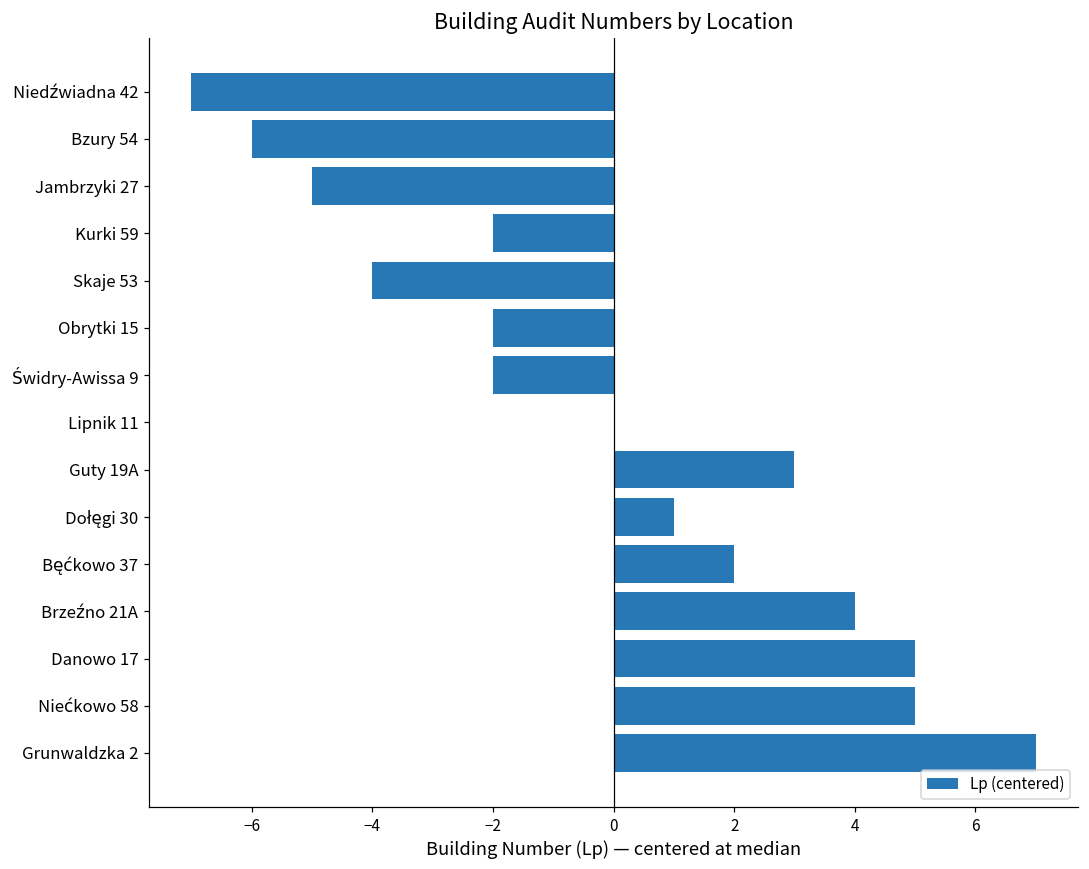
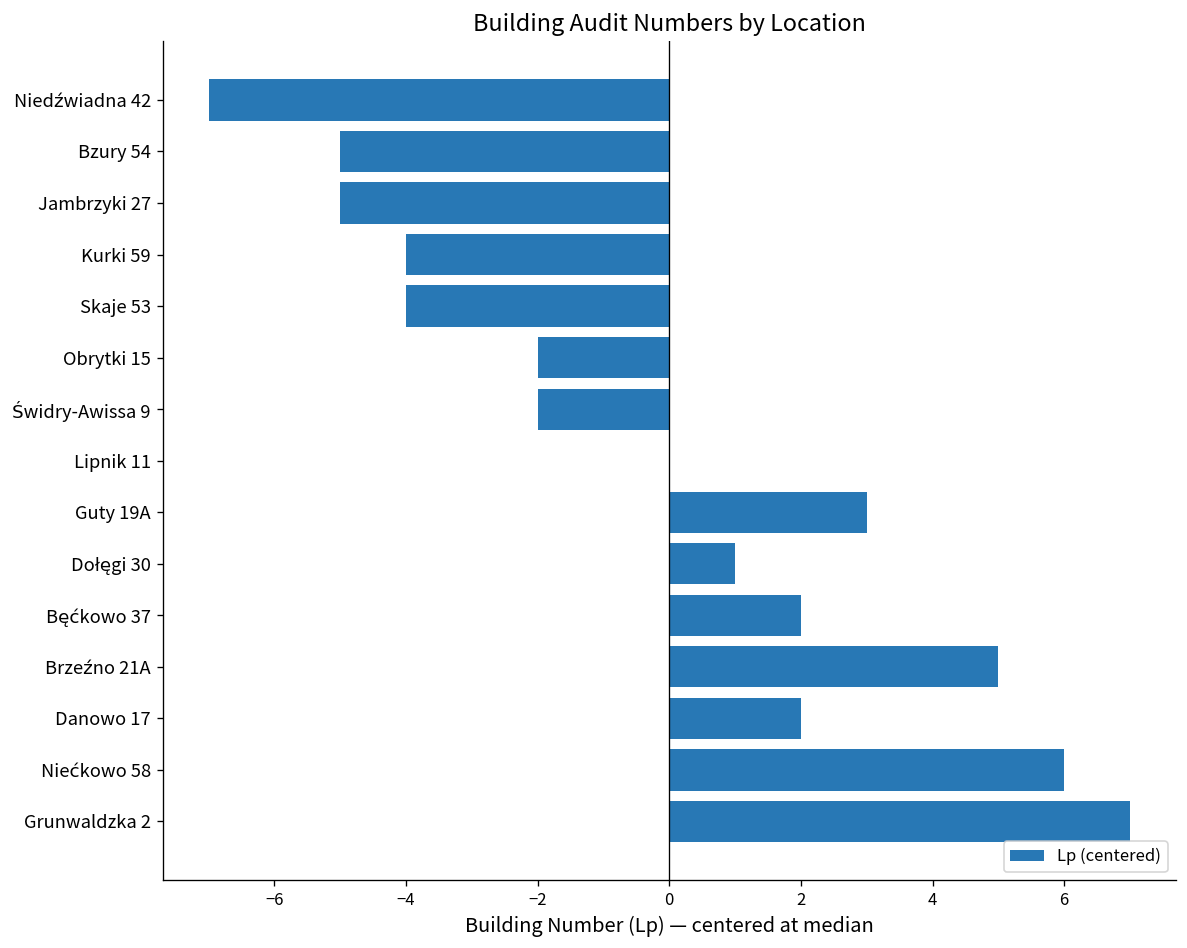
Bzury 54: -6.0 -> -5.0
Kurki 59: -2.0 -> -4.0
Brzeźno 21A: 4.0 -> 5.0
Danowo 17: 5.0 -> 2.0
Niećkowo 58: 5.0 -> 6.0
